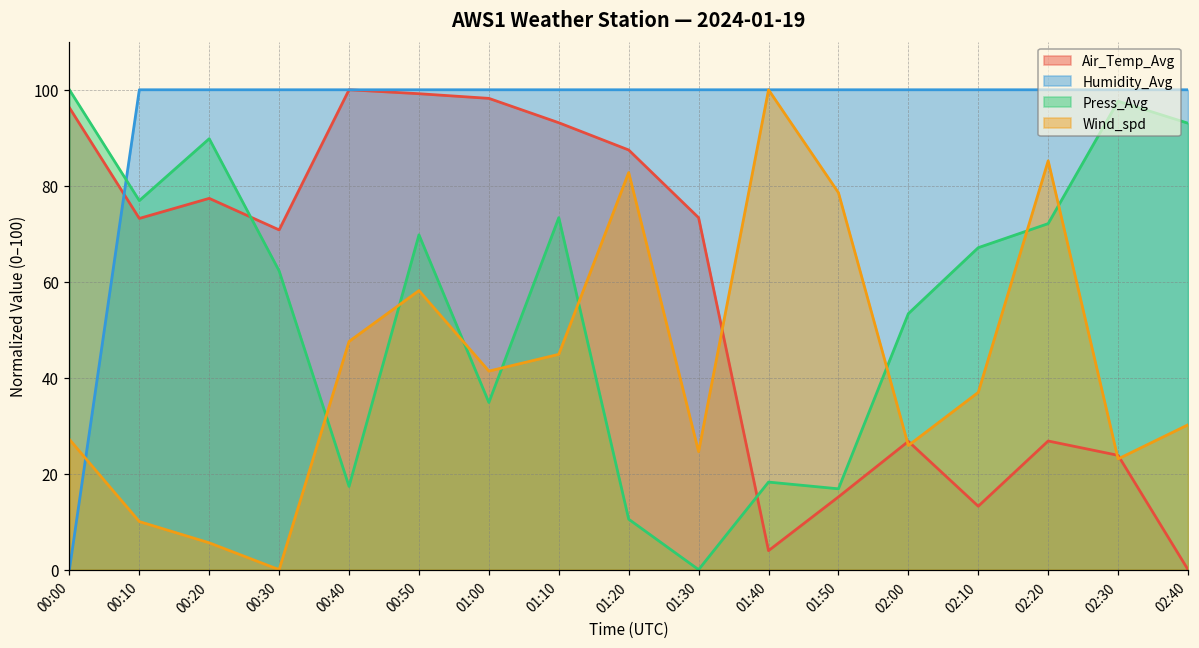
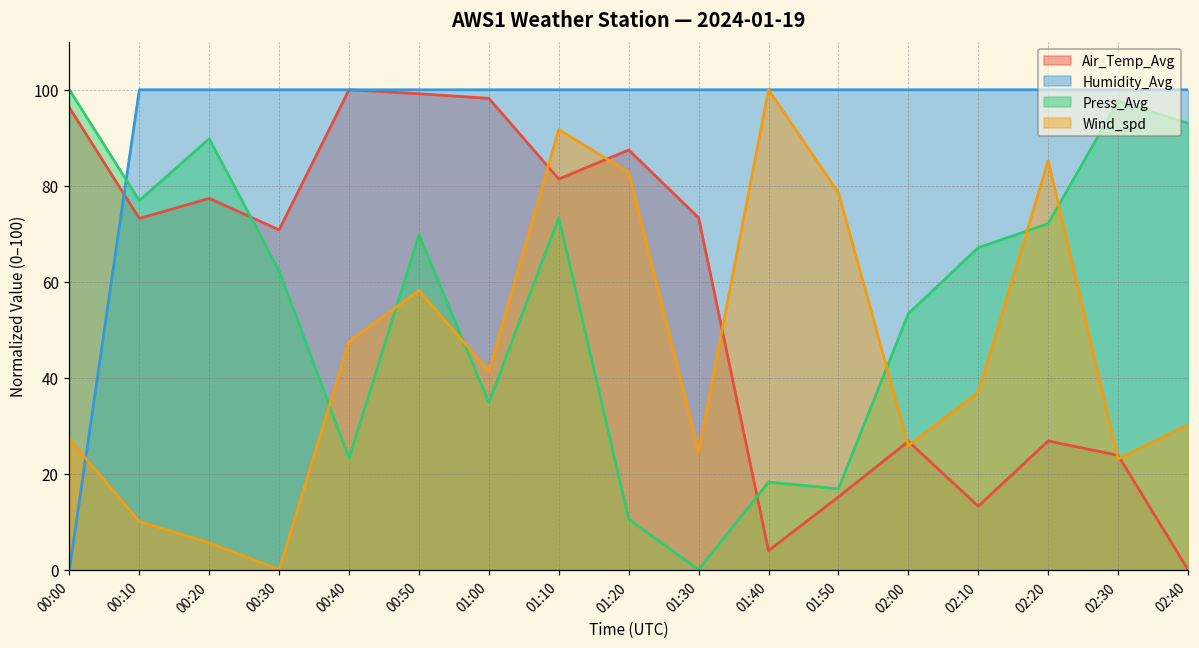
Press_Avg, 00:40: 17 -> 23
Air_Temp_Avg, 01:10: 93 -> 81
Wind_spd, 01:10: 45 -> 92
